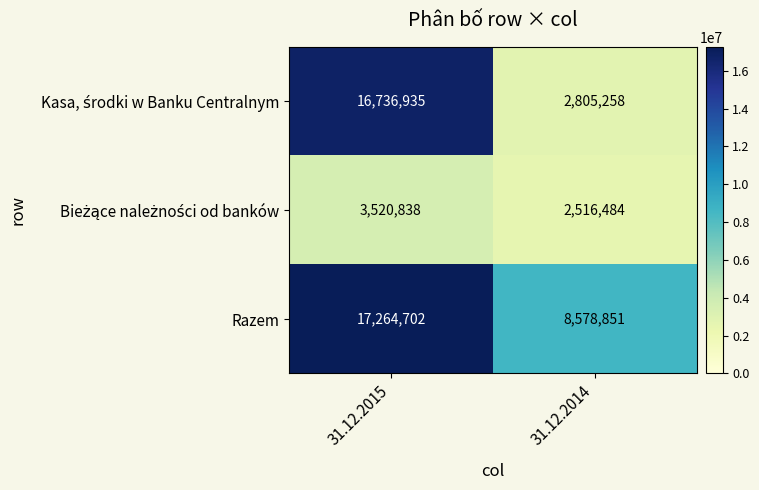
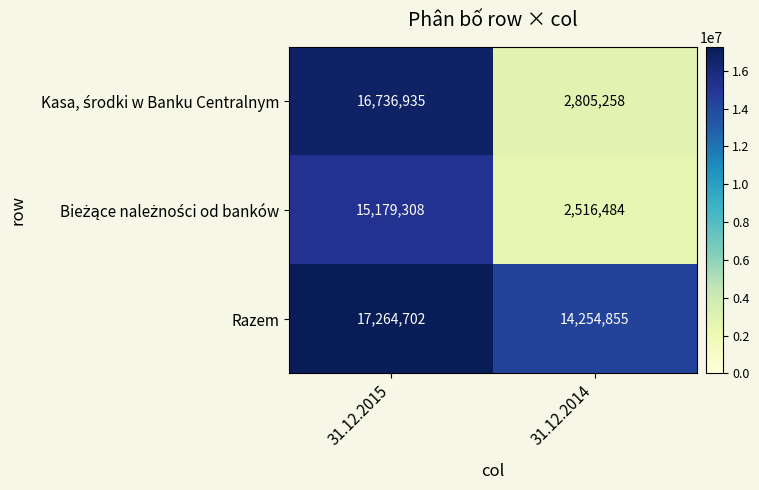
Bieżące należności od banków, 31.12.2015: 3,520,838 -> 15,179,308
Razem, 31.12.2014: 8,578,851 -> 14,254,855
